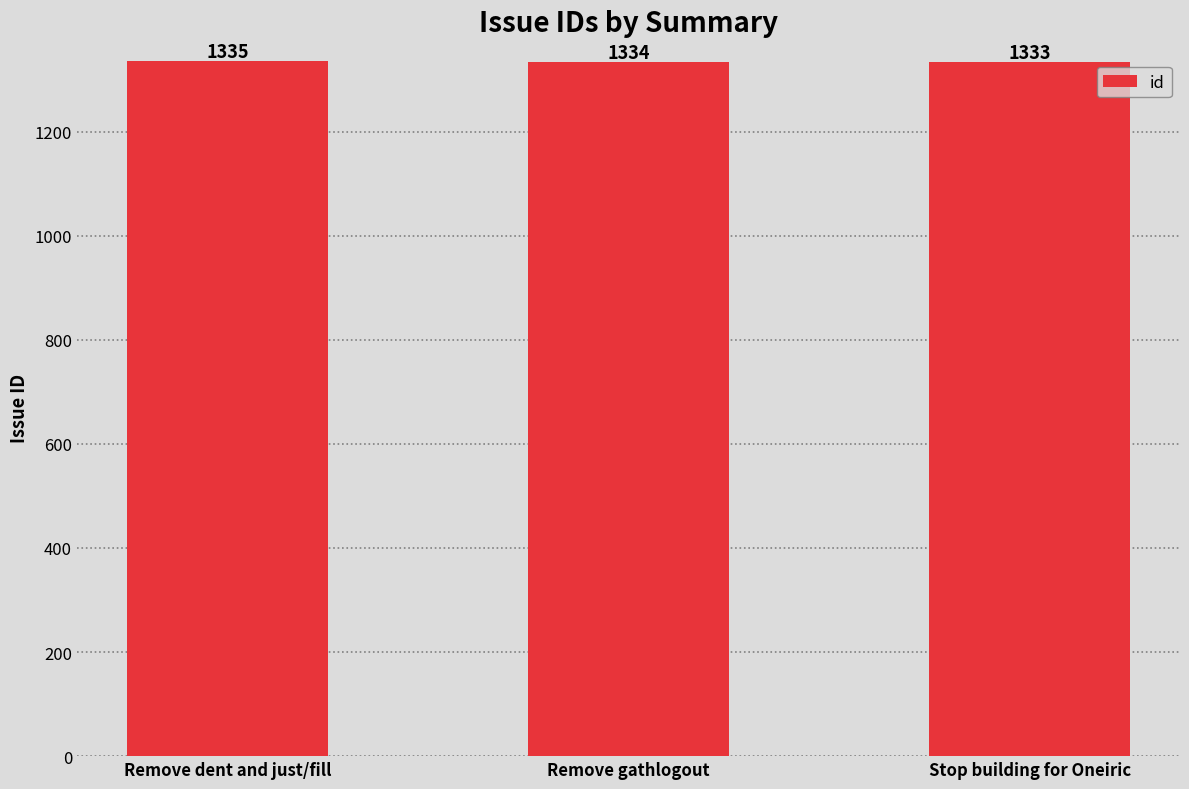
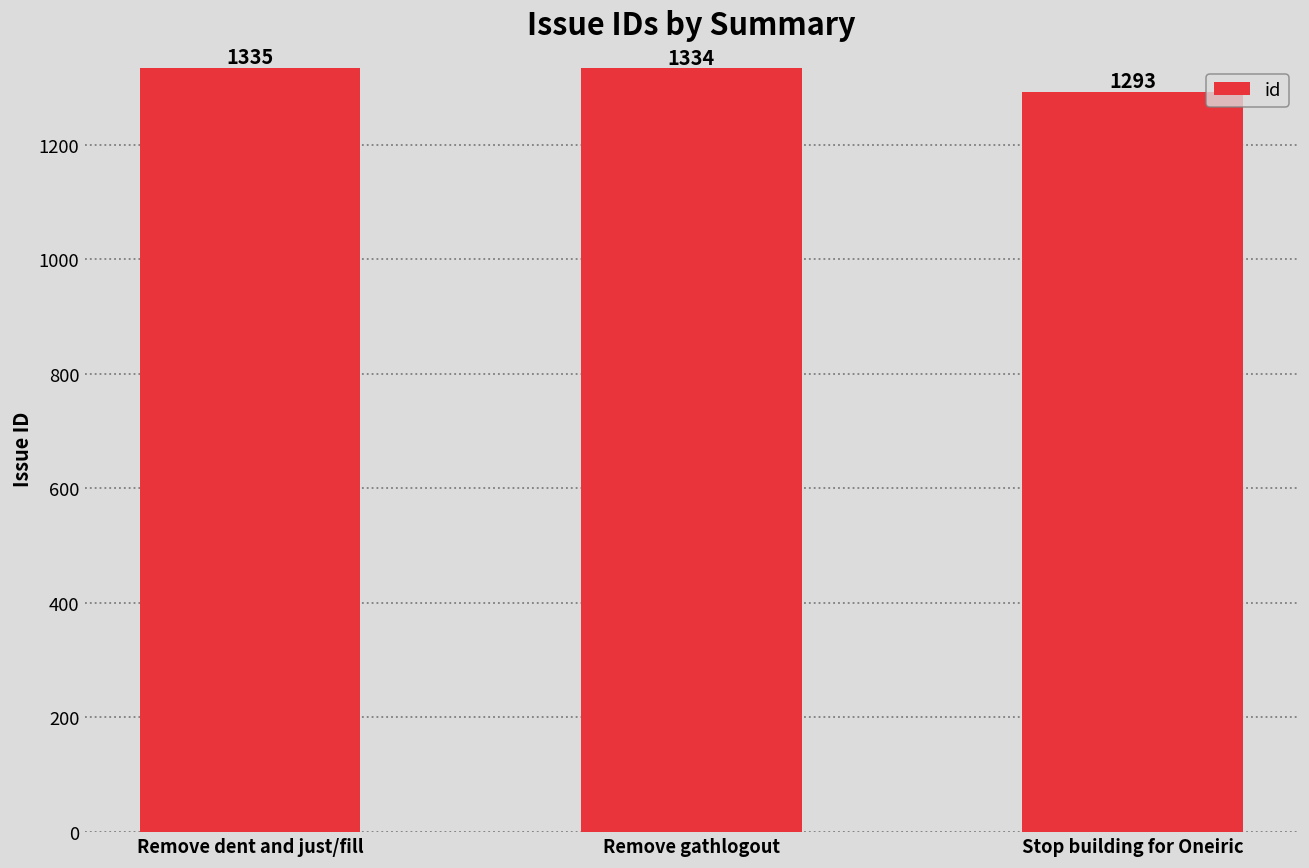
Stop building for Oneiric: 1333 -> 1293
